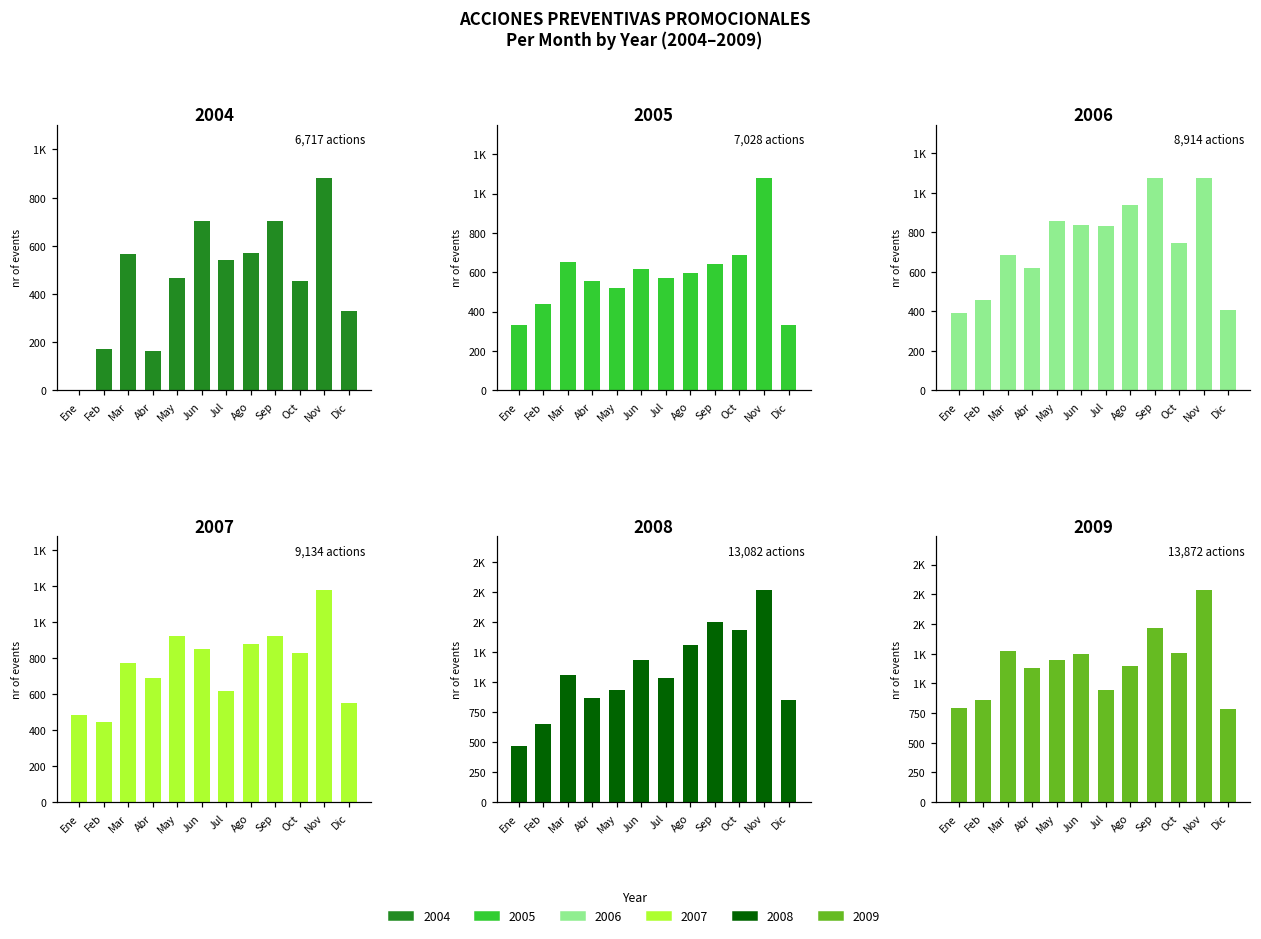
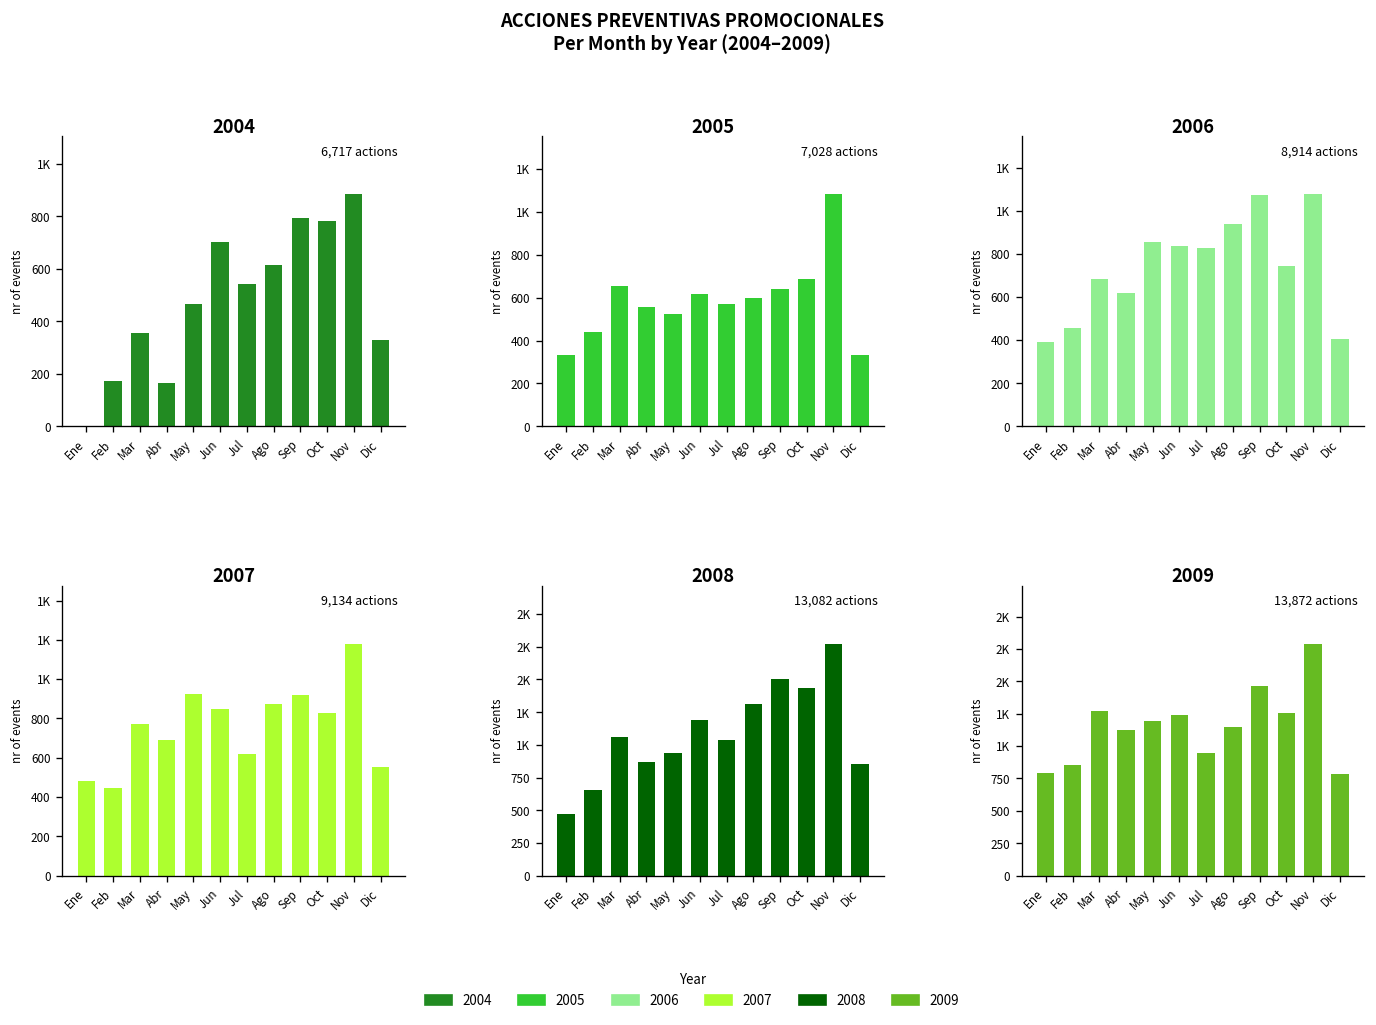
2004, Mar: 570 -> 360
2004, Ago: 570 -> 610
2004, Sep: 700 -> 800
2004, Oct: 460 -> 780
